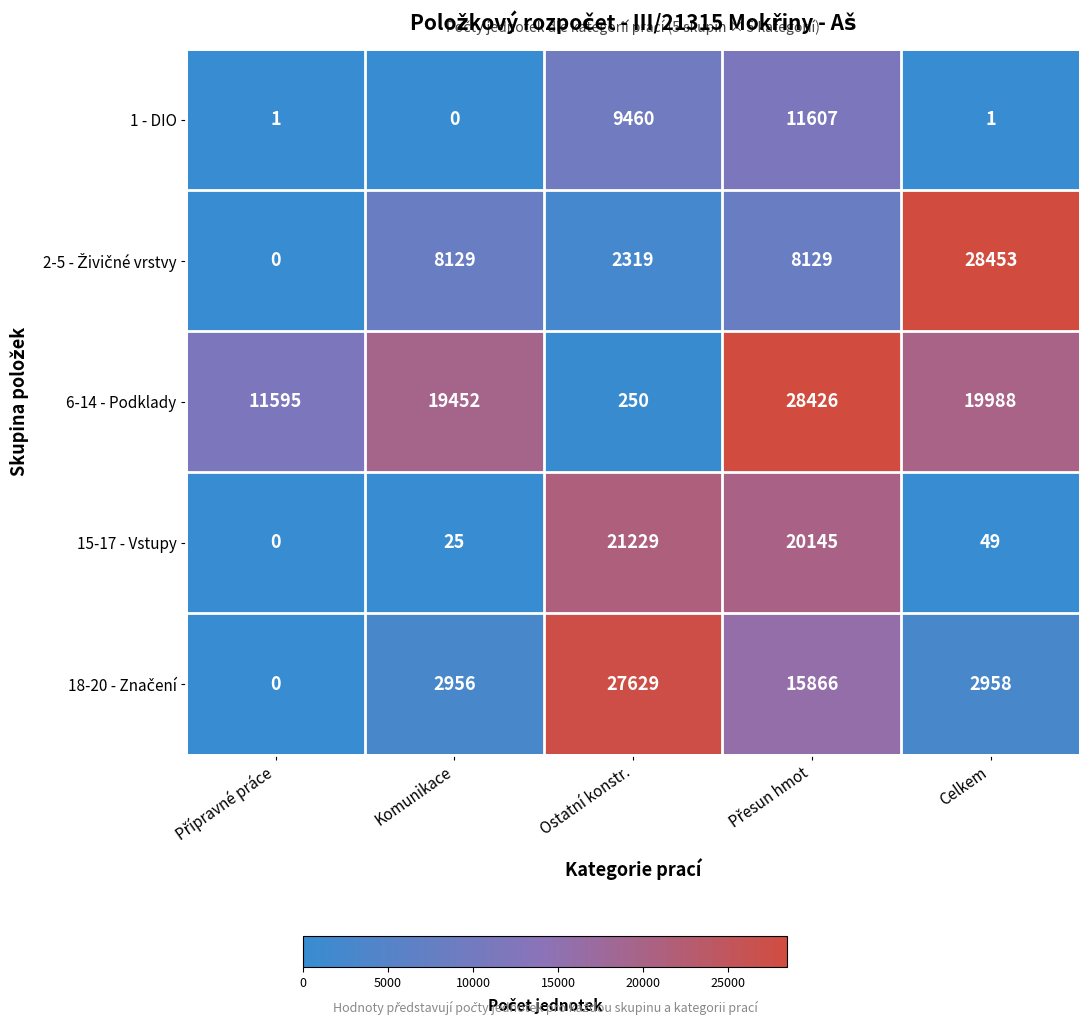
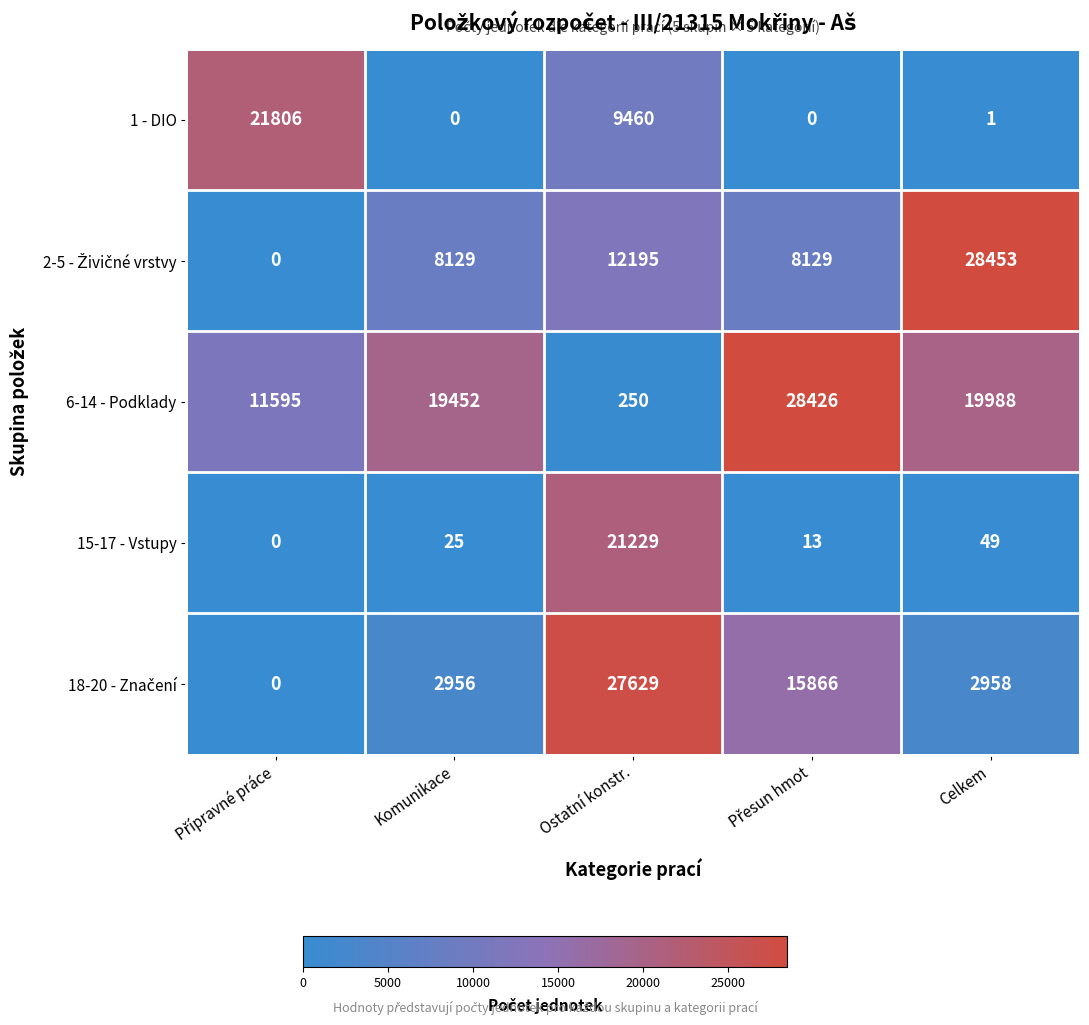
1 - DIO, Přípravné práce: 1 -> 21806
1 - DIO, Přesun hmot: 11607 -> 0
2-5 - Živičné vrstvy, Ostatní konstr.: 2319 -> 12195
15-17 - Vstupy, Přesun hmot: 20145 -> 13
